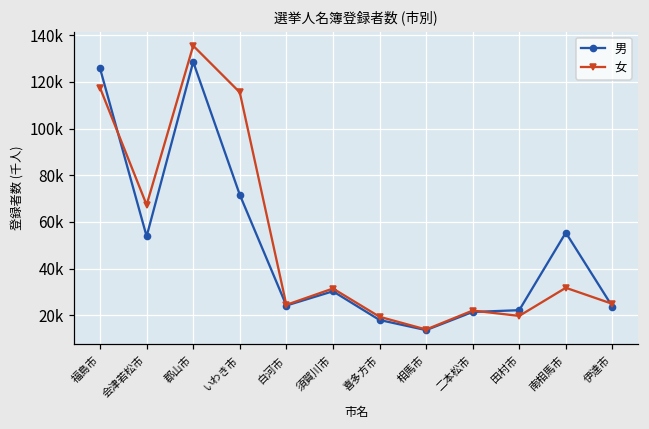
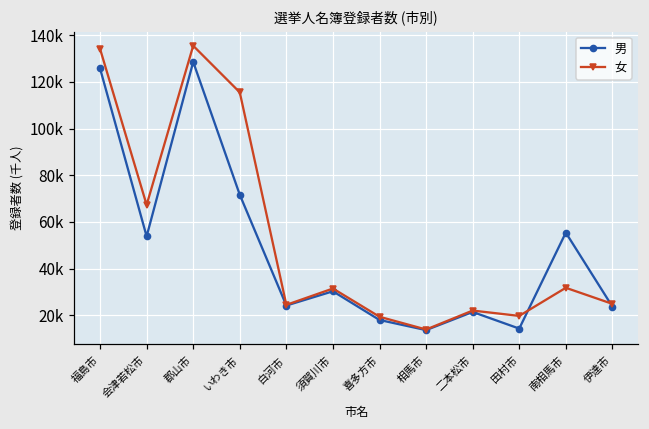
女, 福島市: 117000 -> 134000
男, 田村市: 22000 -> 14000
